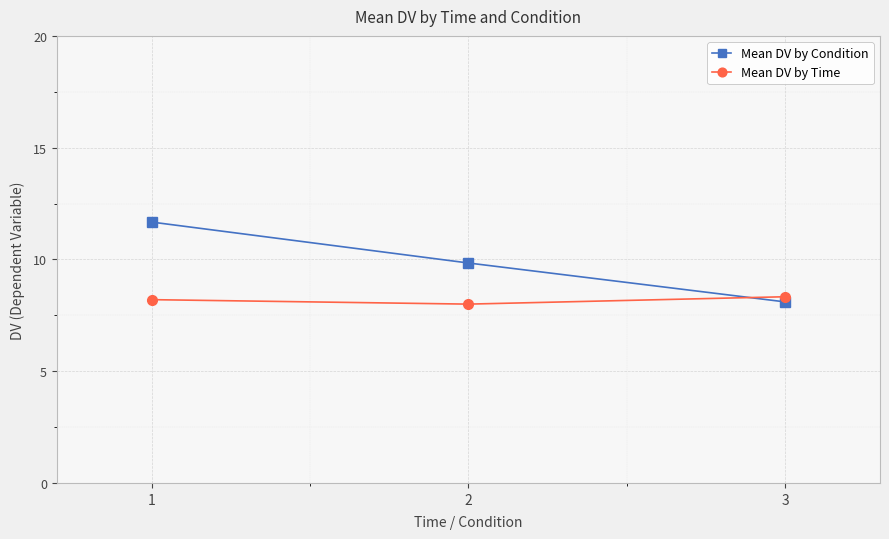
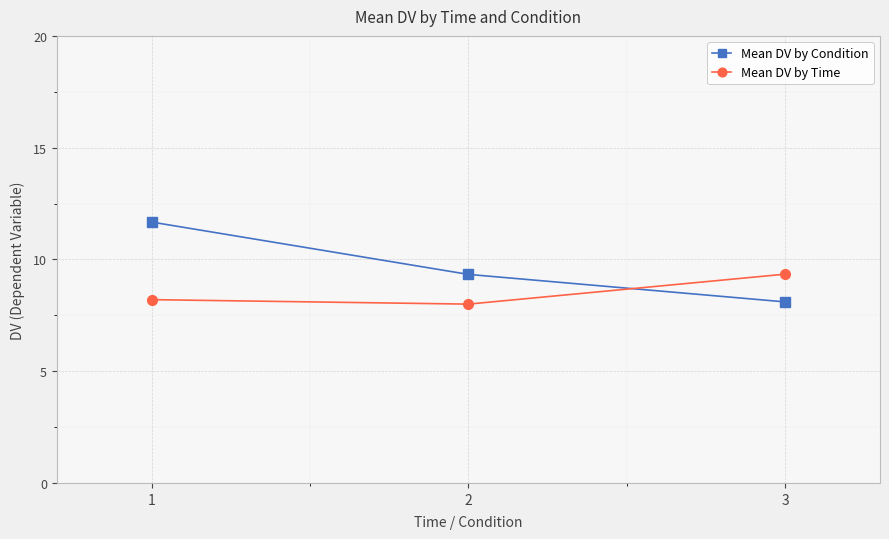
Mean DV by Condition, 2: 9.8 -> 9.3
Mean DV by Time, 3: 8.3 -> 9.3
